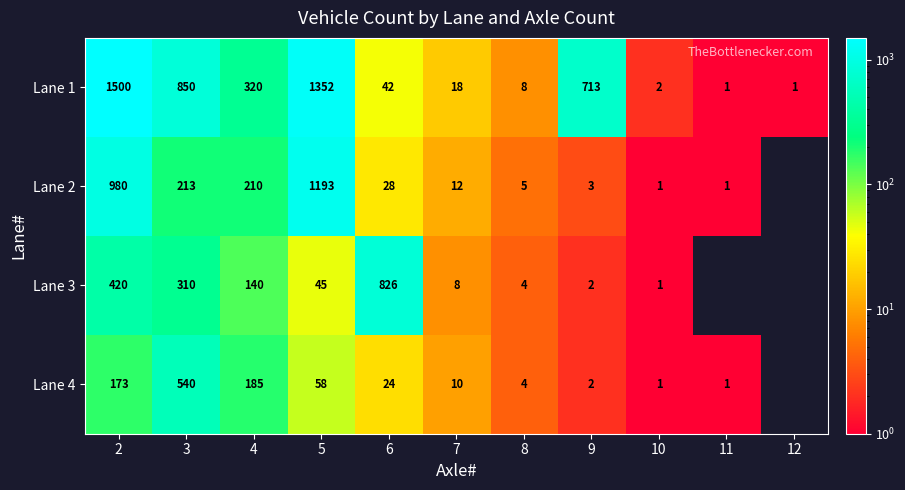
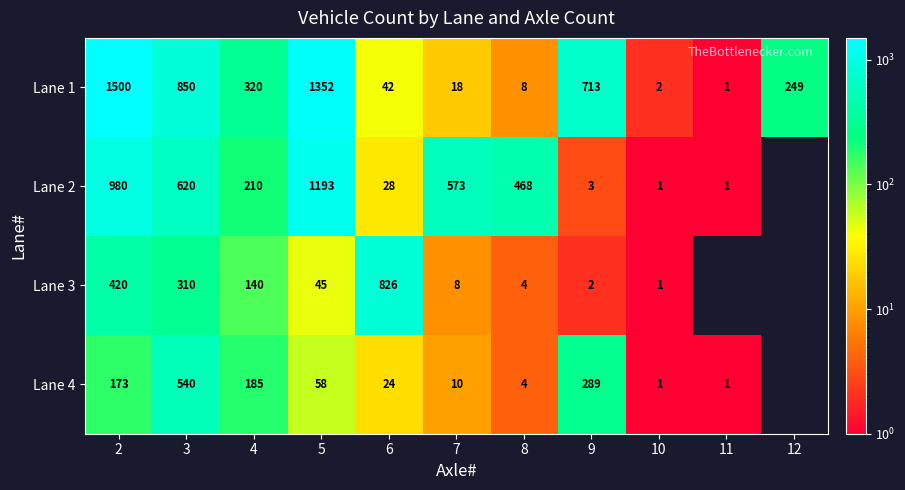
Lane 1, 12: 1 -> 249
Lane 2, 3: 213 -> 620
Lane 2, 7: 12 -> 573
Lane 2, 8: 5 -> 468
Lane 4, 9: 2 -> 289
